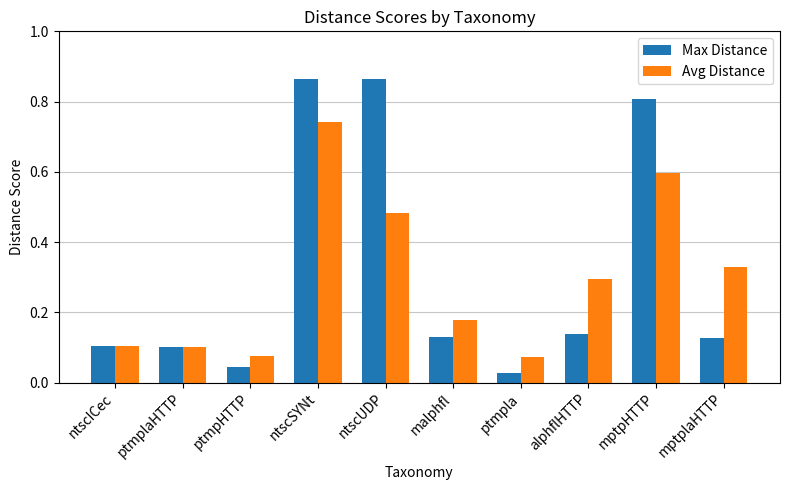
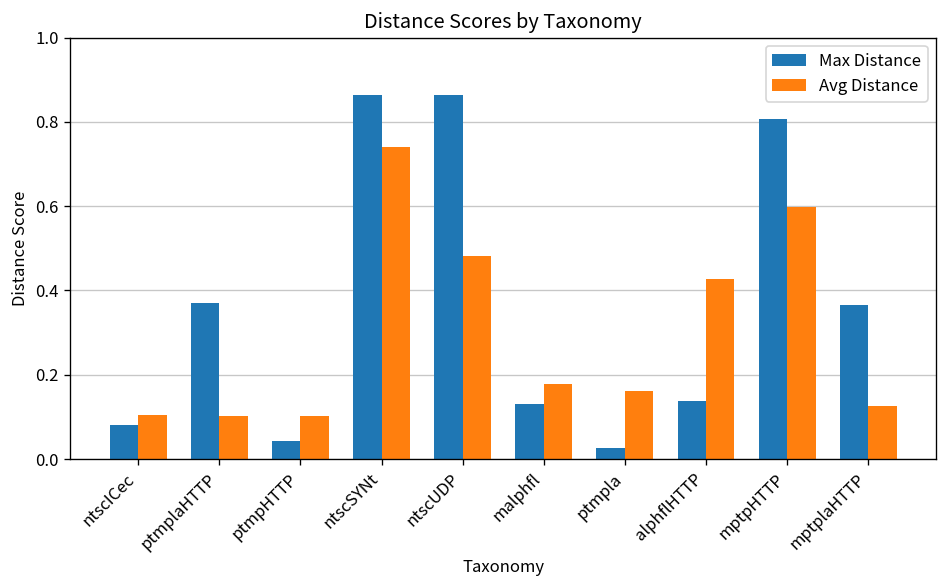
Max Distance, ntscICec: 0.10 -> 0.08
Max Distance, ptmplaHTTP: 0.10 -> 0.37
Avg Distance, ptmpHTTP: 0.08 -> 0.10
Avg Distance, ptmpla: 0.07 -> 0.16
Avg Distance, alphflHTTP: 0.30 -> 0.43
Max Distance, mptplaHTTP: 0.13 -> 0.37
Avg Distance, mptplaHTTP: 0.33 -> 0.13
